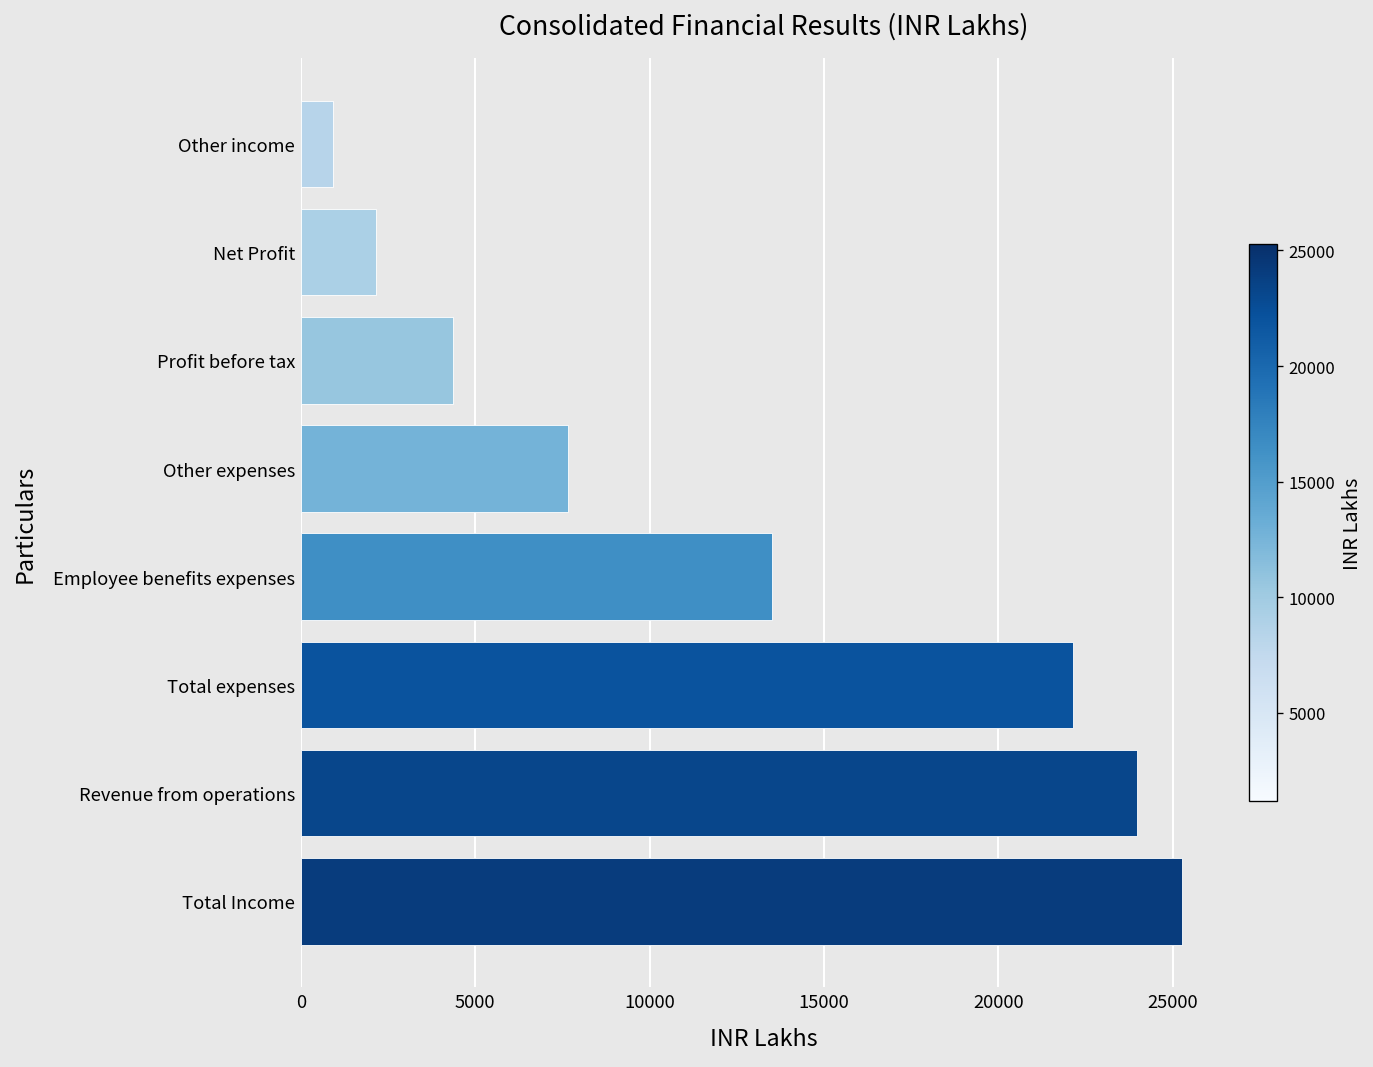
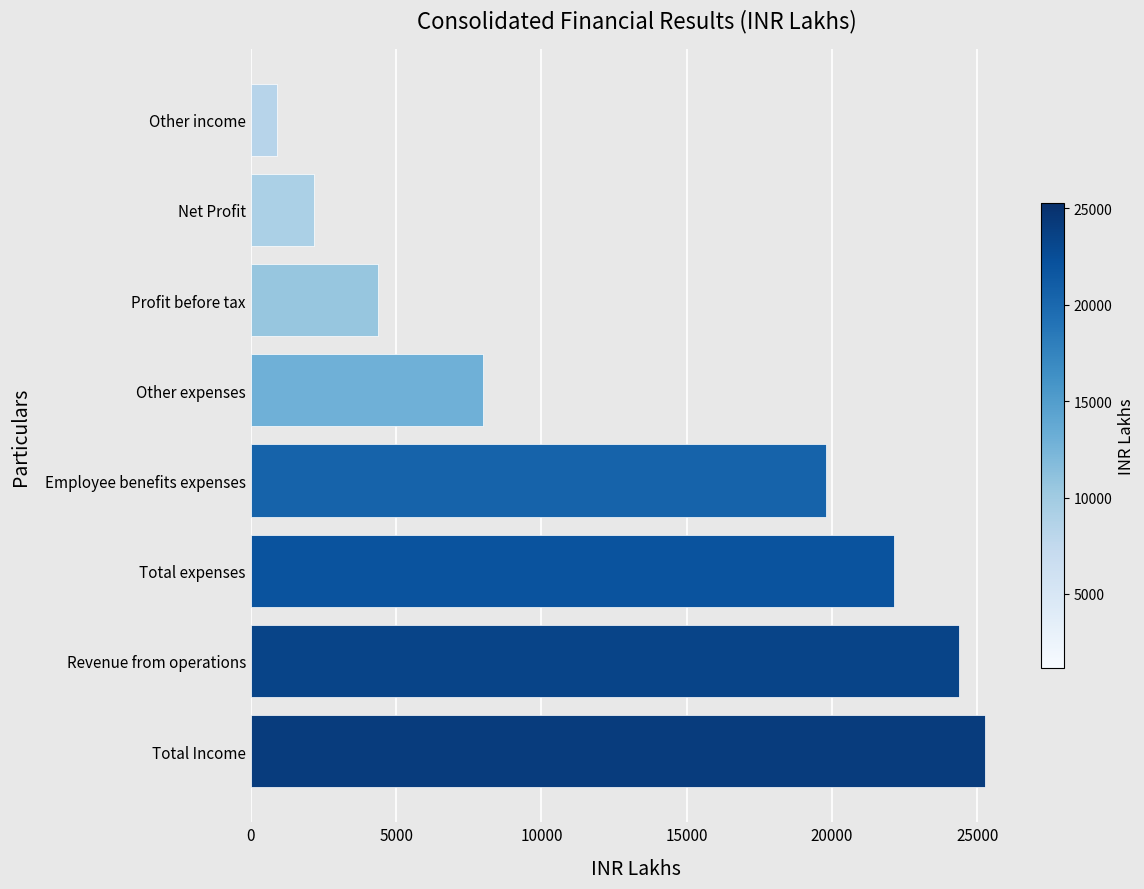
Other expenses: 7700 -> 8000
Employee benefits expenses: 13500 -> 19800
Revenue from operations: 24000 -> 24400
